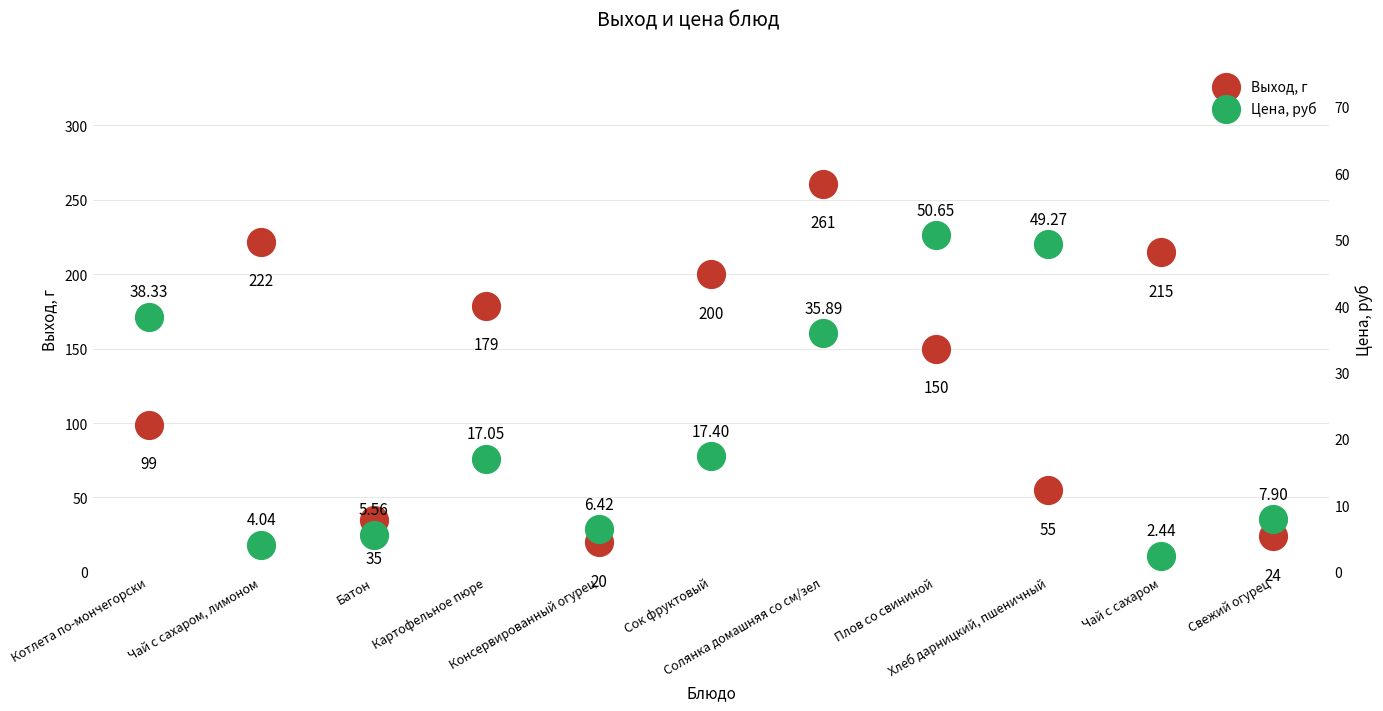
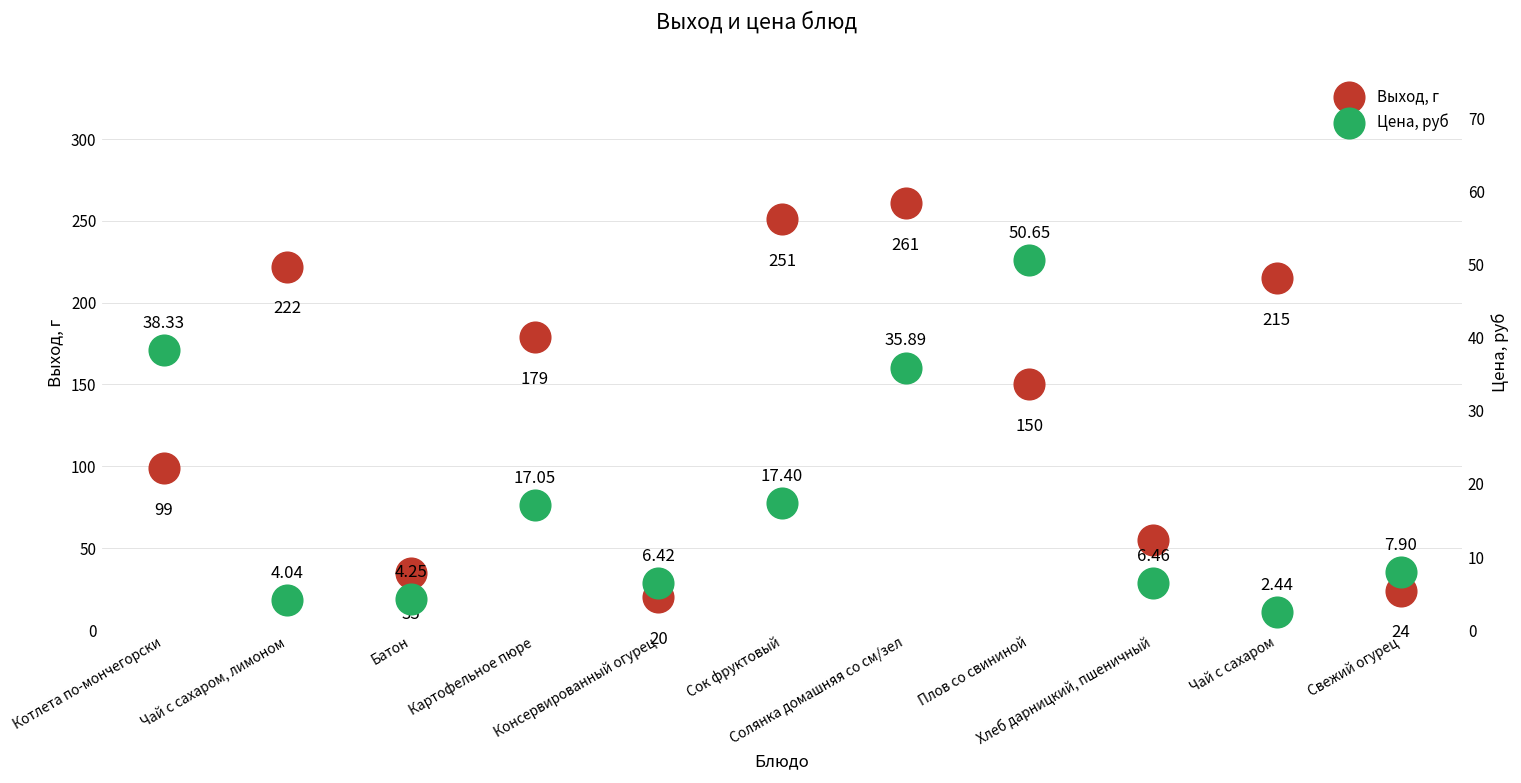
Выход, г, Сок фруктовый: 200 -> 251
Цена, руб, Батон: 5.56 -> 4.25
Цена, руб, Хлеб дарницкий, пшеничный: 49.27 -> 6.46
